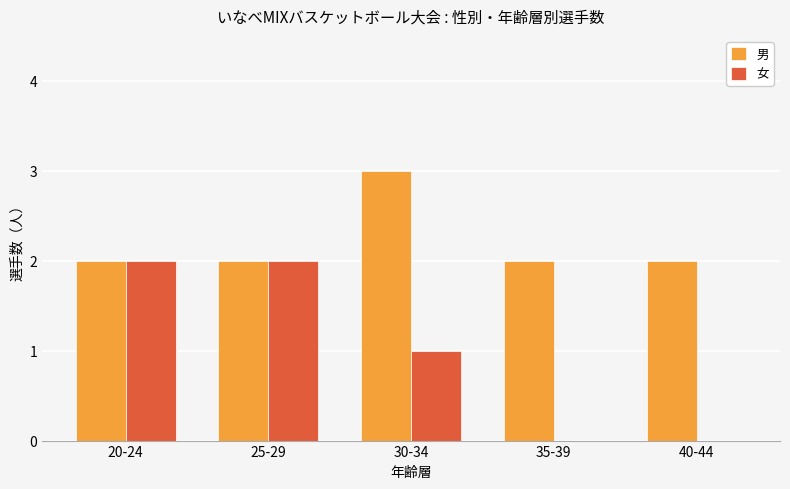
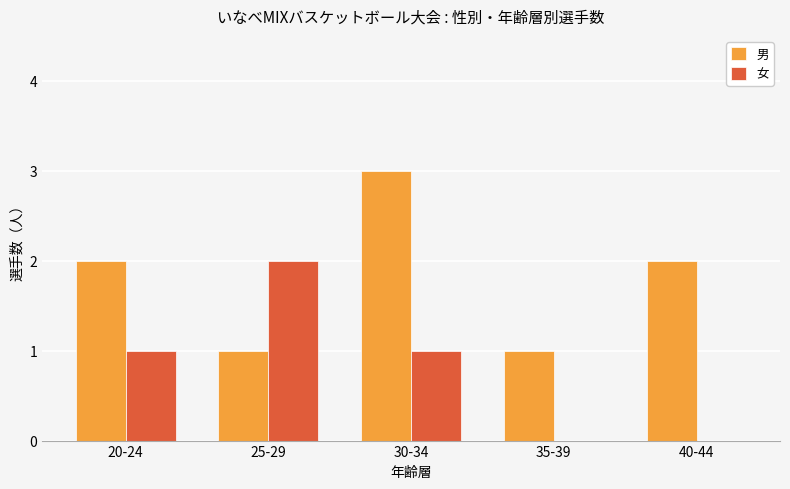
女, 20-24: 2 -> 1
男, 25-29: 2 -> 1
男, 35-39: 2 -> 1
